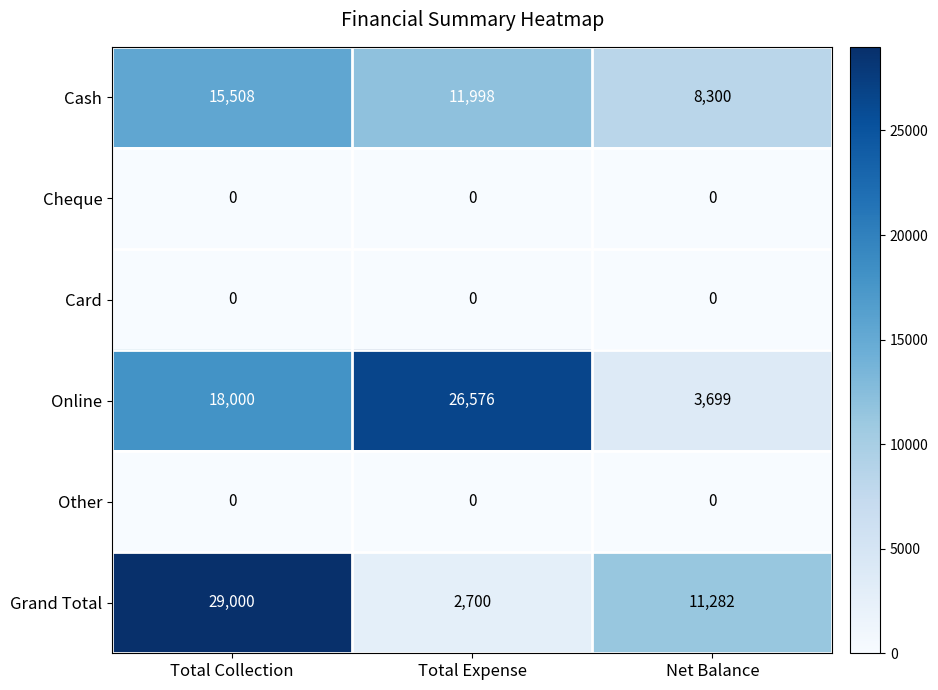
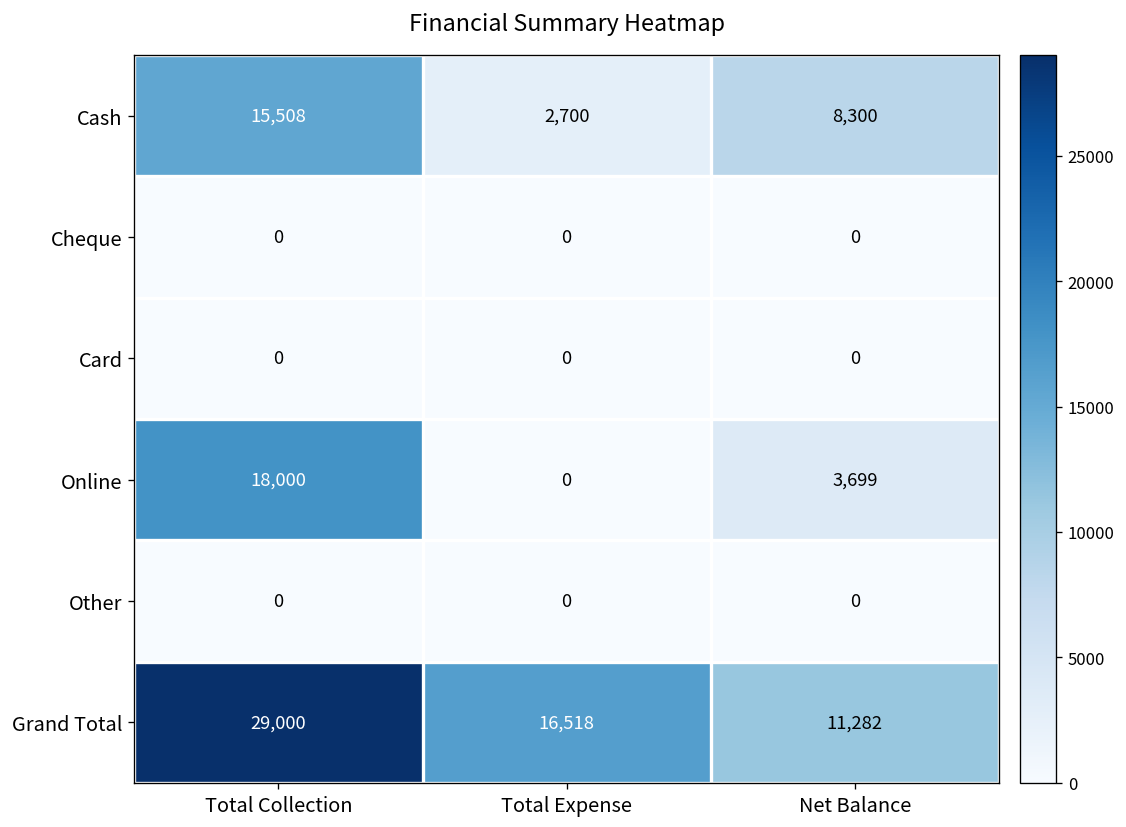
Cash, Total Expense: 11,998 -> 2,700
Online, Total Expense: 26,576 -> 0
Grand Total, Total Expense: 2,700 -> 16,518
